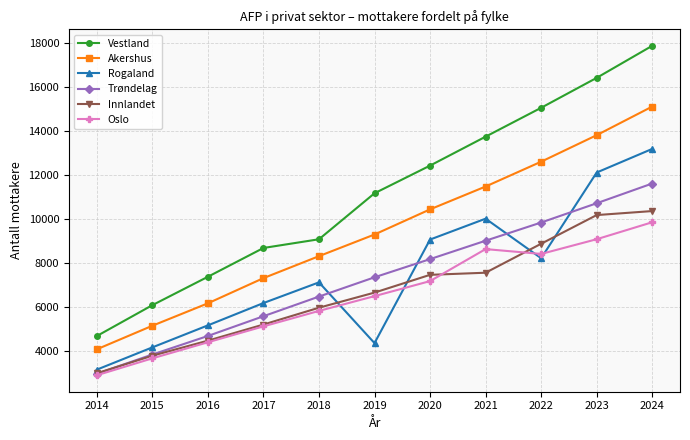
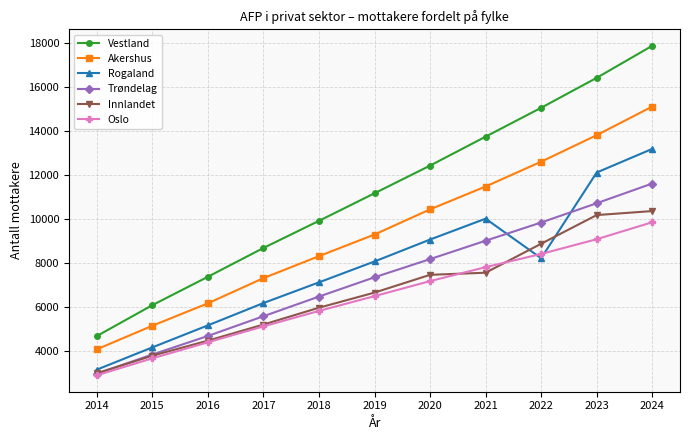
Vestland, 2018: 9100 -> 9900
Rogaland, 2019: 4400 -> 8100
Oslo, 2021: 8600 -> 7800
